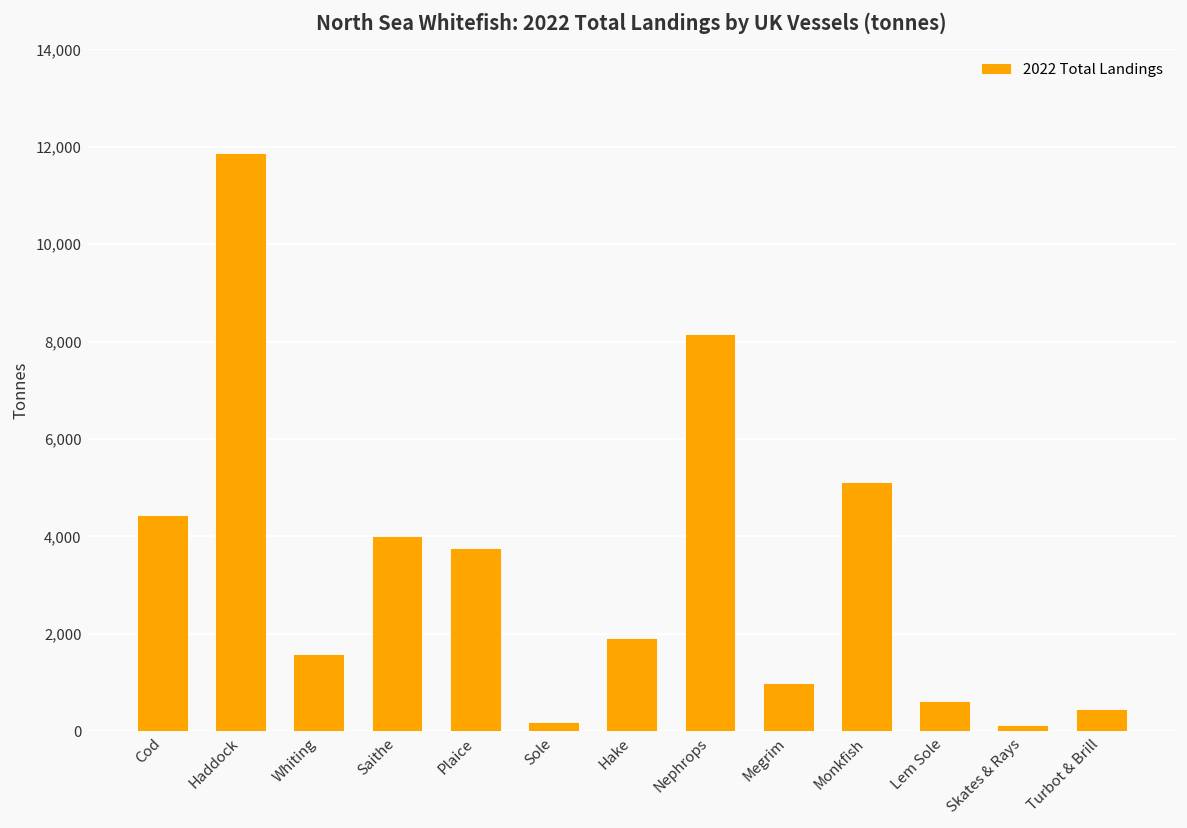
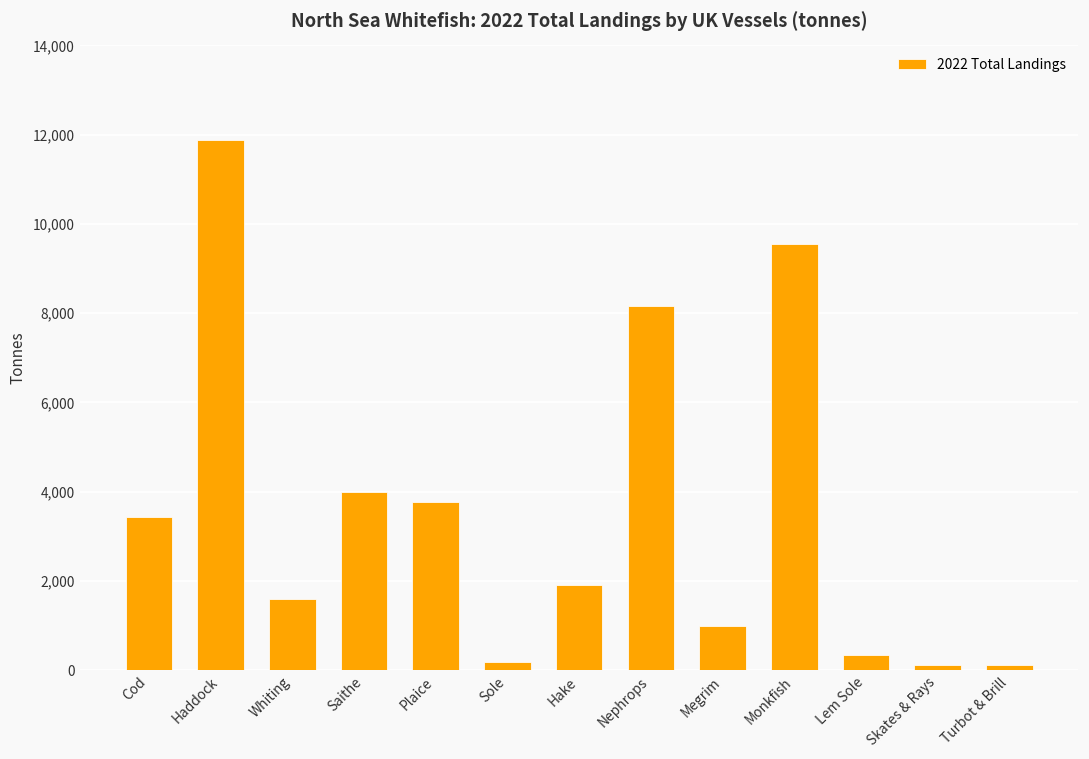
Cod: 4,400 -> 3,400
Monkfish: 5,100 -> 9,600
Lem Sole: 600 -> 300
Turbot & Brill: 500 -> 100
